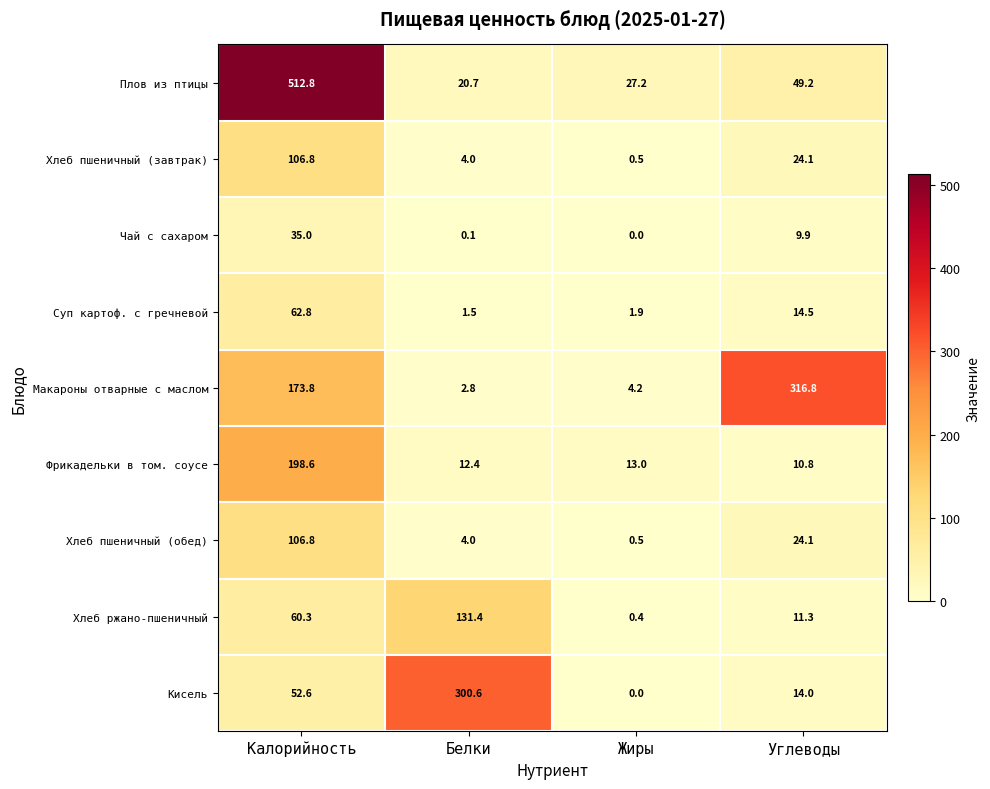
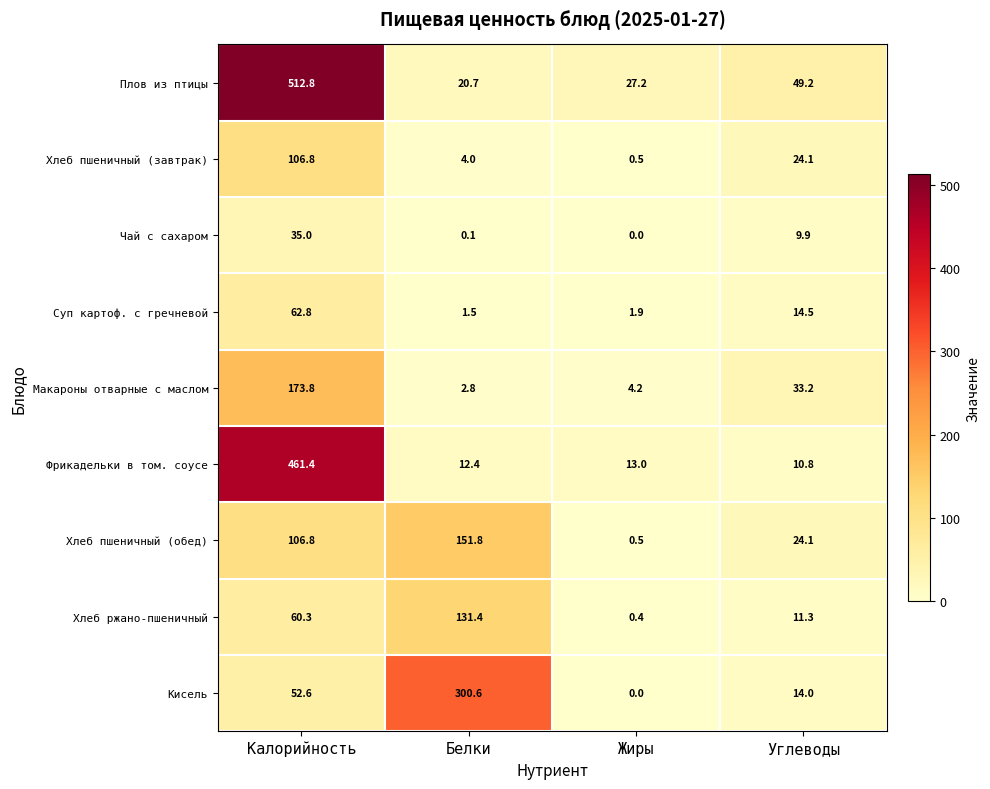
Макароны отварные с маслом, Углеводы: 316.8 -> 33.2
Фрикадельки в том. соусе, Калорийность: 198.6 -> 461.4
Хлеб пшеничный (обед), Белки: 4.0 -> 151.8
